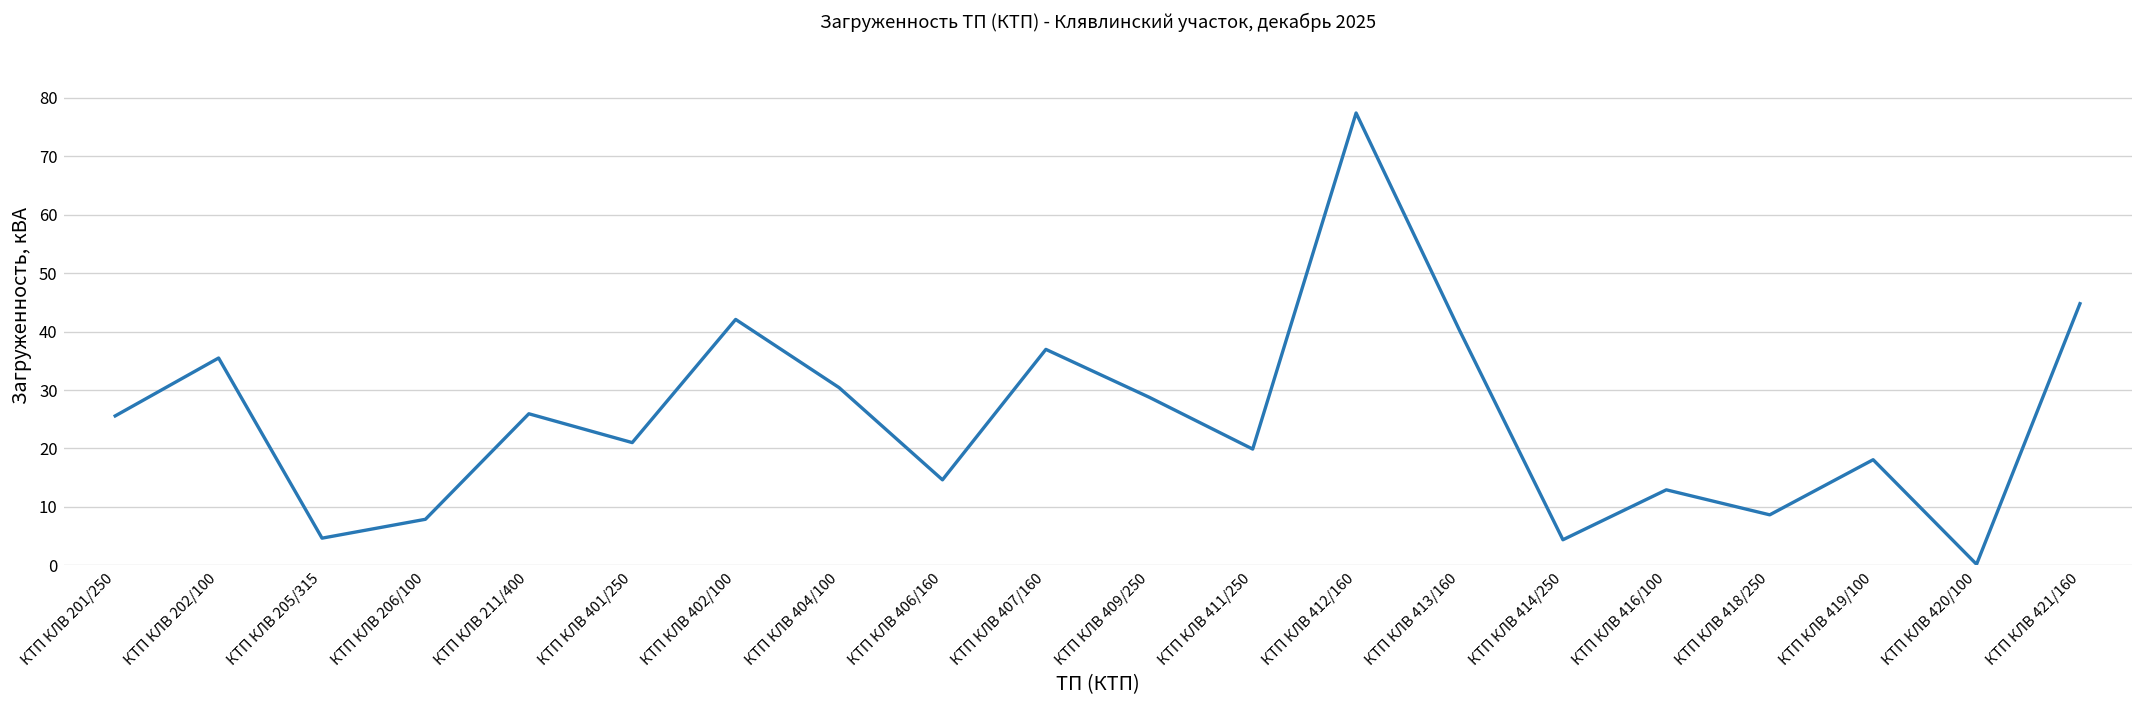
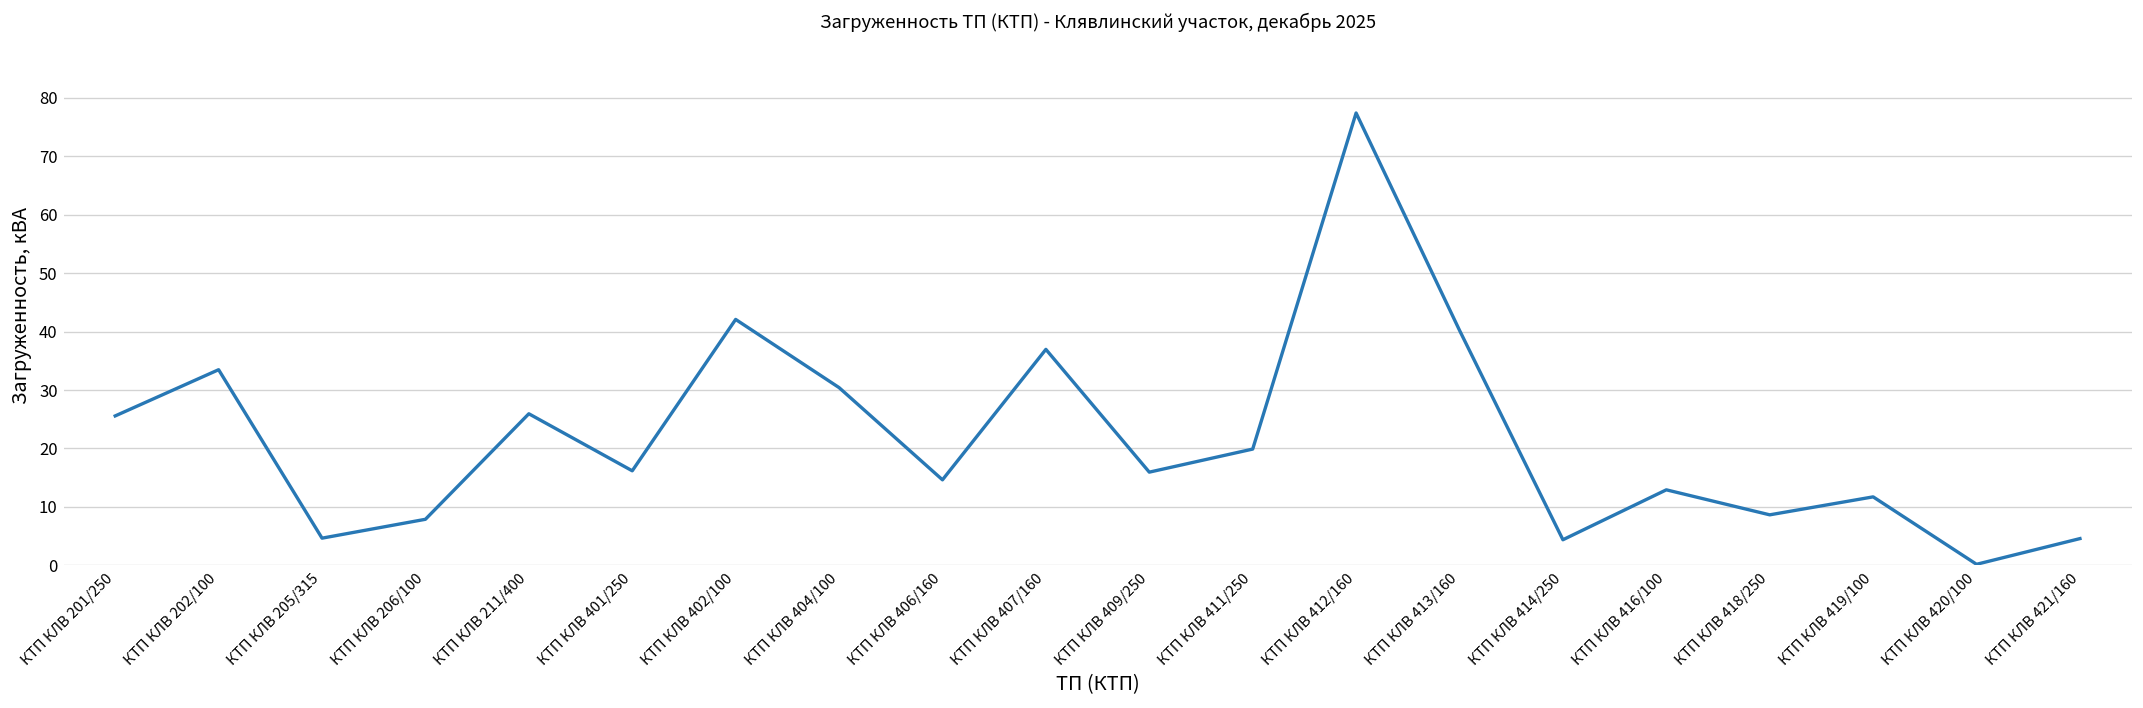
КТП КЛВ 202/100: 35 -> 33
КТП КЛВ 401/250: 21 -> 16
КТП КЛВ 409/250: 29 -> 16
КТП КЛВ 419/100: 18 -> 12
КТП КЛВ 421/160: 45 -> 5
